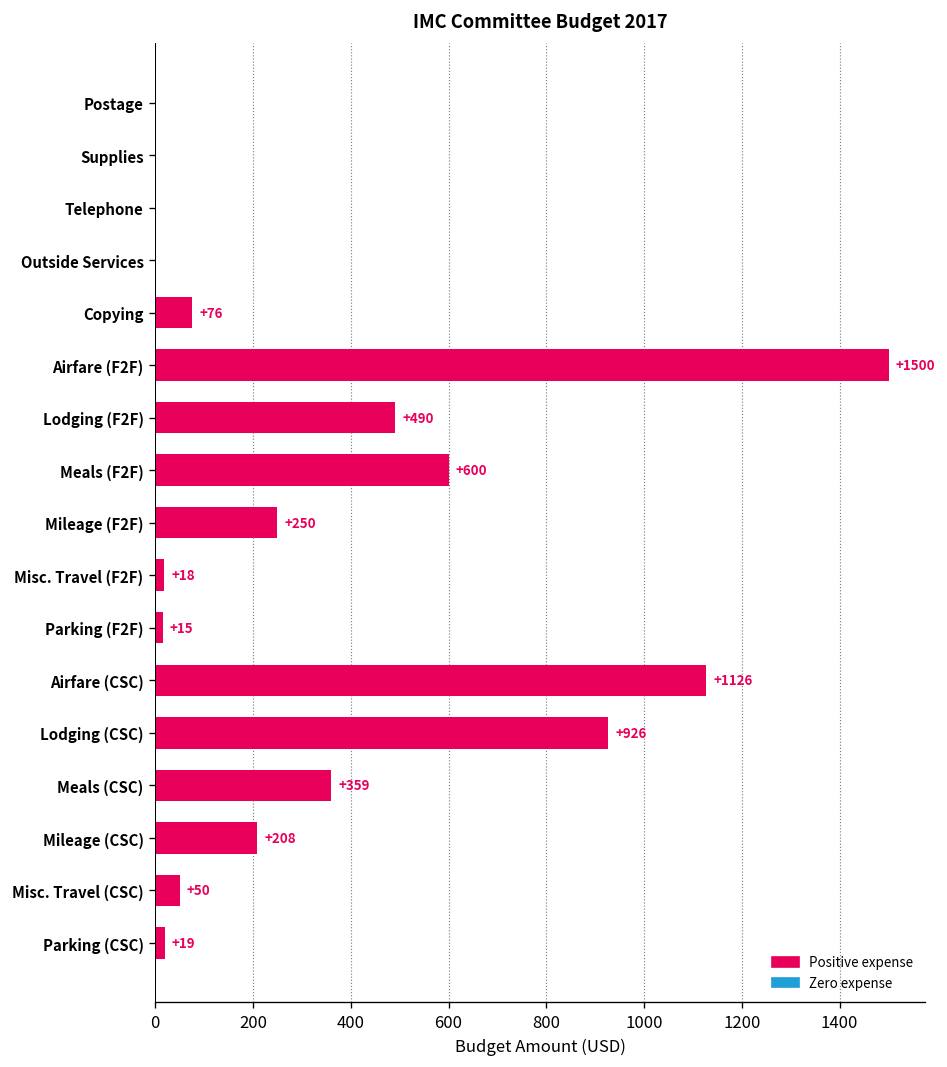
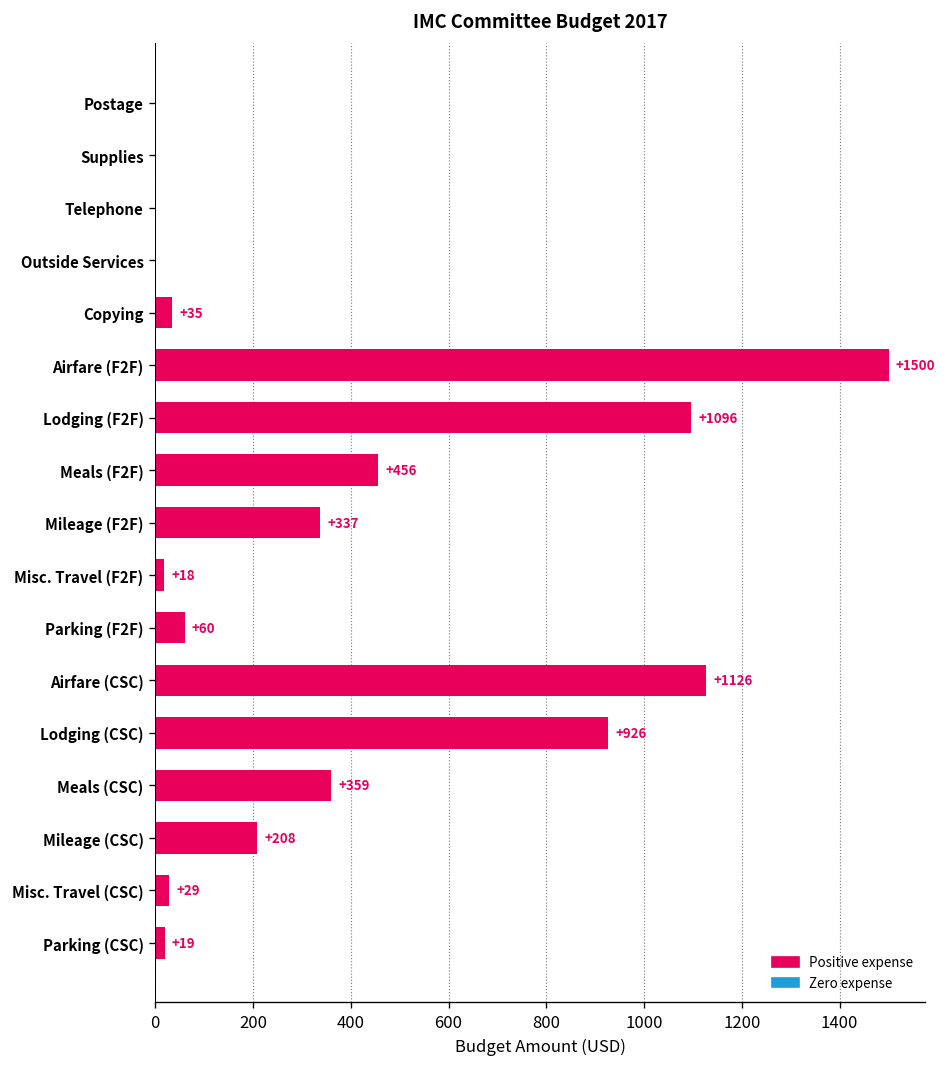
Copying: +76 -> +35
Lodging (F2F): +490 -> +1096
Meals (F2F): +600 -> +456
Mileage (F2F): +250 -> +337
Parking (F2F): +15 -> +60
Misc. Travel (CSC): +50 -> +29
